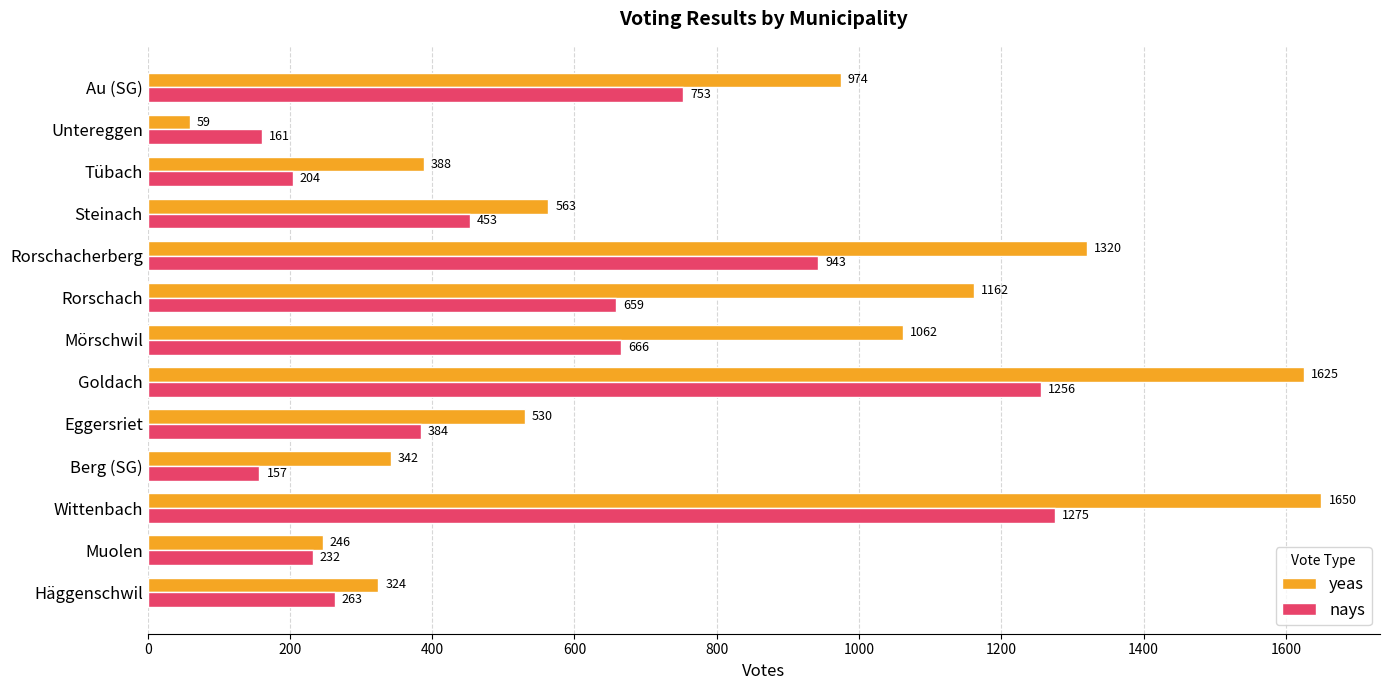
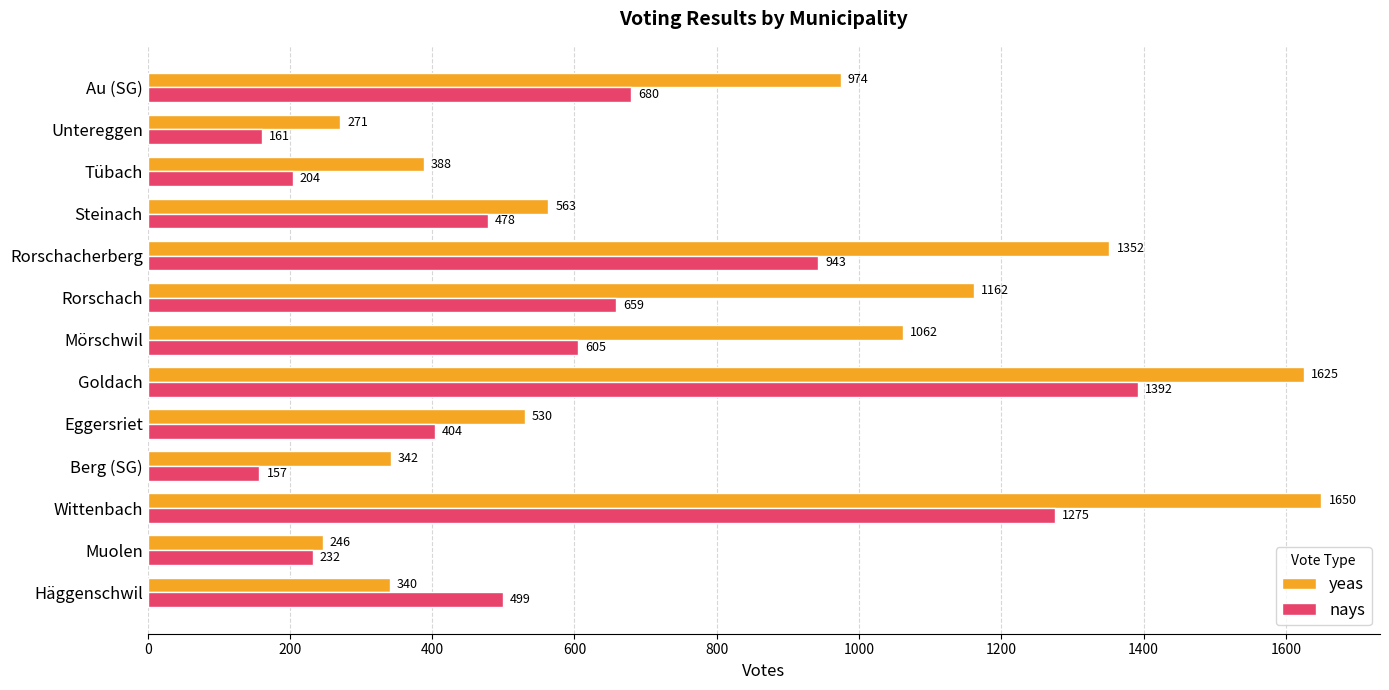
nays, Au (SG): 753 -> 680
yeas, Untereggen: 59 -> 271
nays, Steinach: 453 -> 478
yeas, Rorschacherberg: 1320 -> 1352
nays, Mörschwil: 666 -> 605
nays, Goldach: 1256 -> 1392
nays, Eggersriet: 384 -> 404
yeas, Häggenschwil: 324 -> 340
nays, Häggenschwil: 263 -> 499
